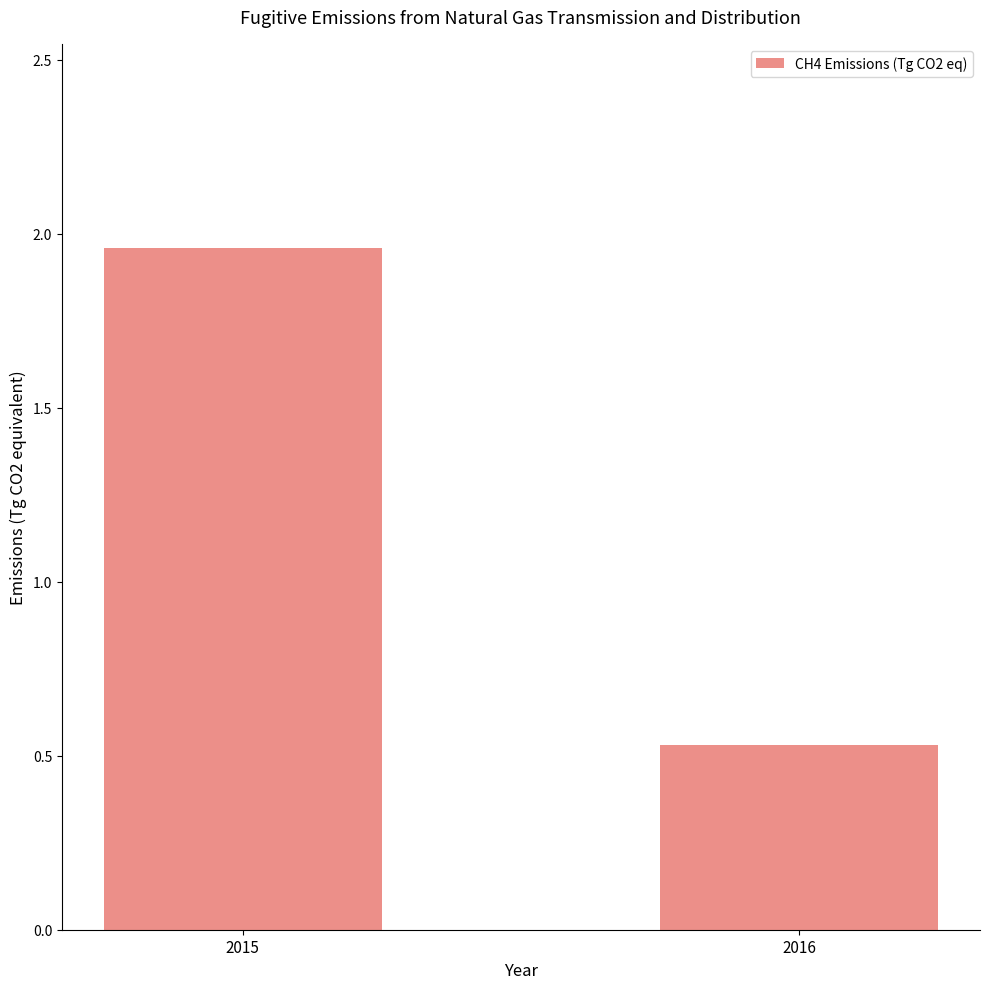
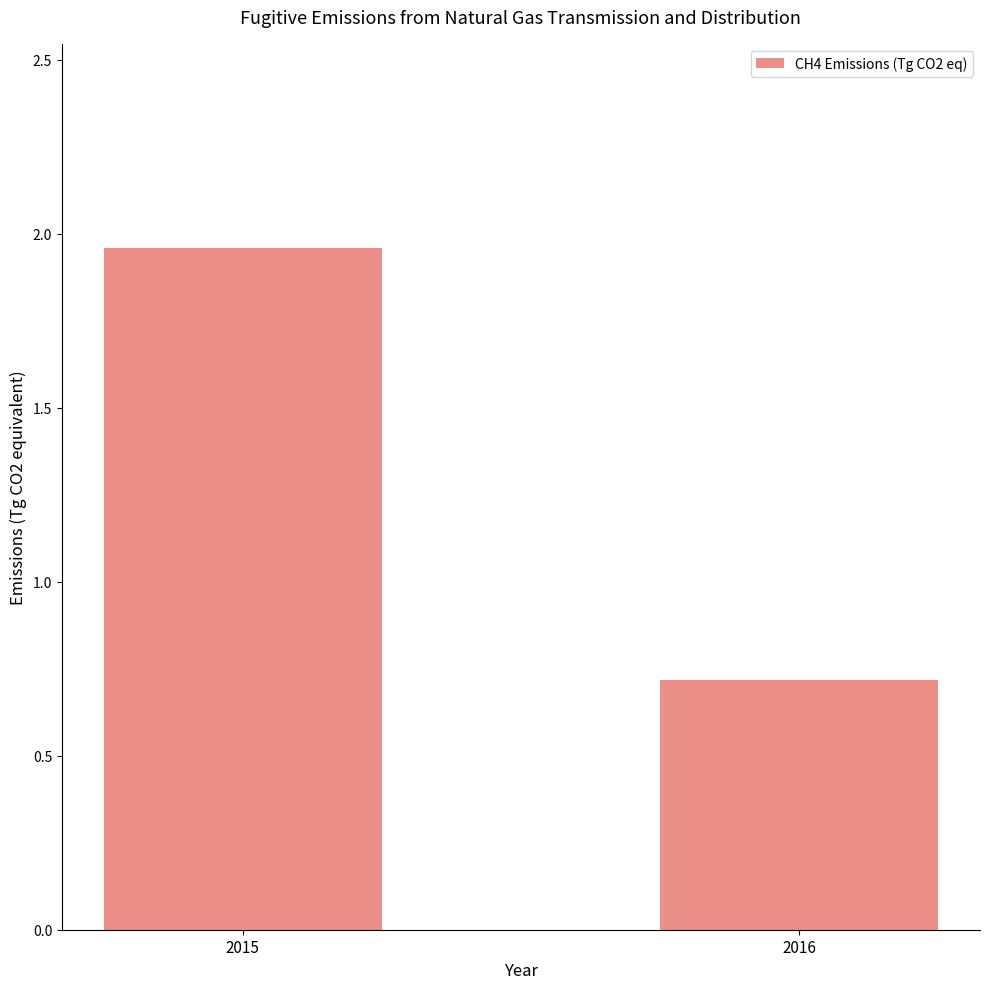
2016: 0.53 -> 0.72
